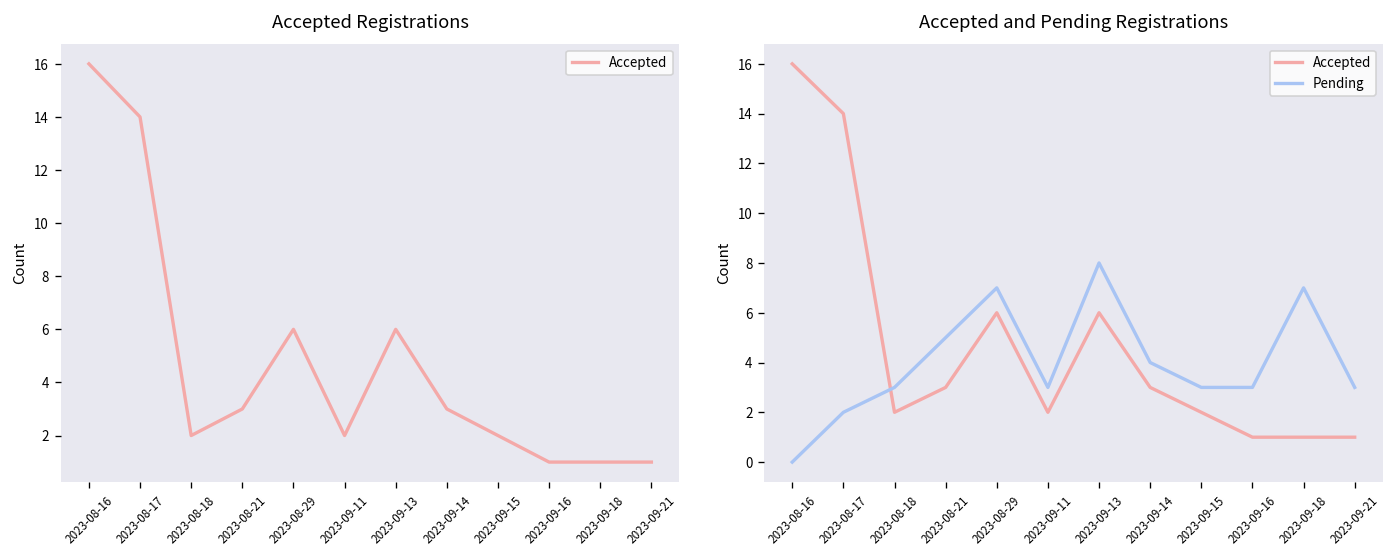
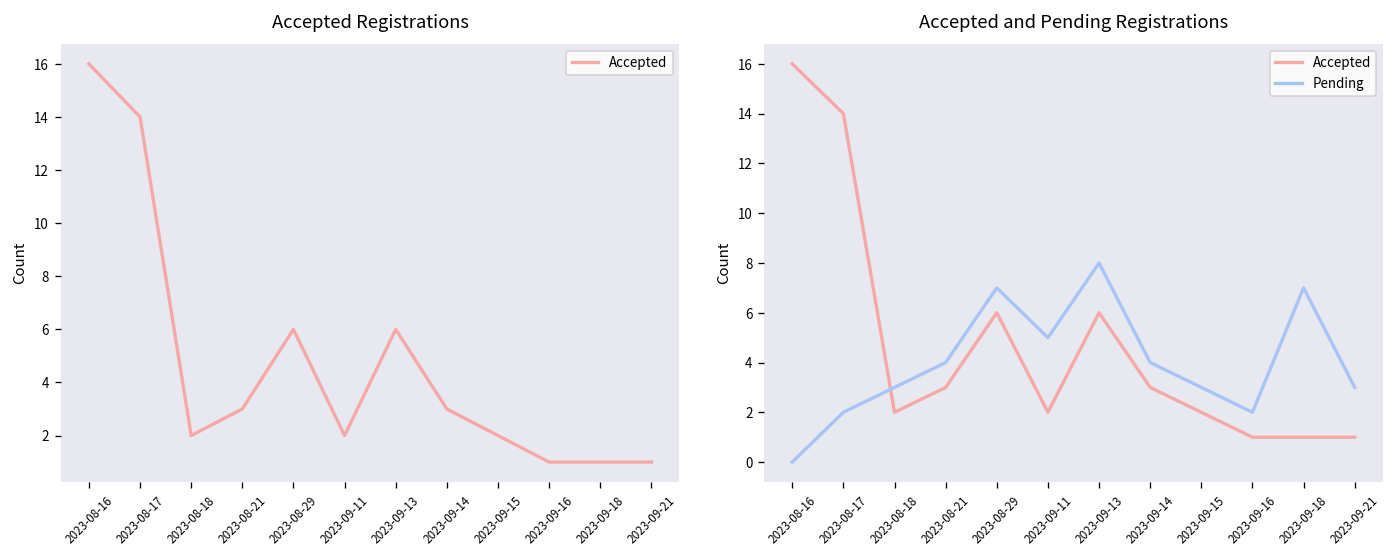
Accepted and Pending Registrations, Pending, 2023-08-21: 5 -> 4
Accepted and Pending Registrations, Pending, 2023-09-11: 3 -> 5
Accepted and Pending Registrations, Pending, 2023-09-16: 3 -> 2
